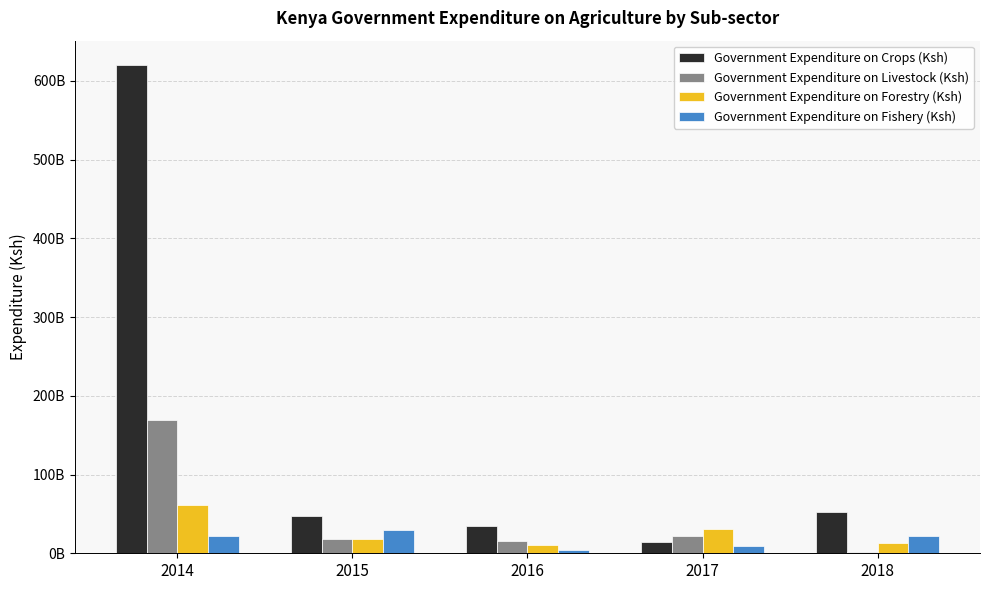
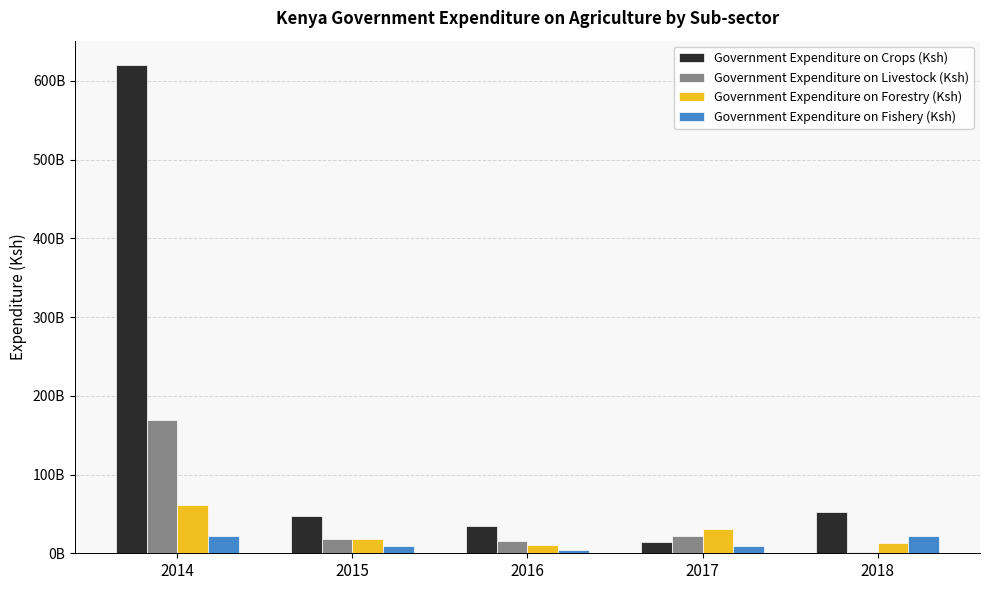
Government Expenditure on Fishery (Ksh), 2015: 30000000000 -> 10000000000
